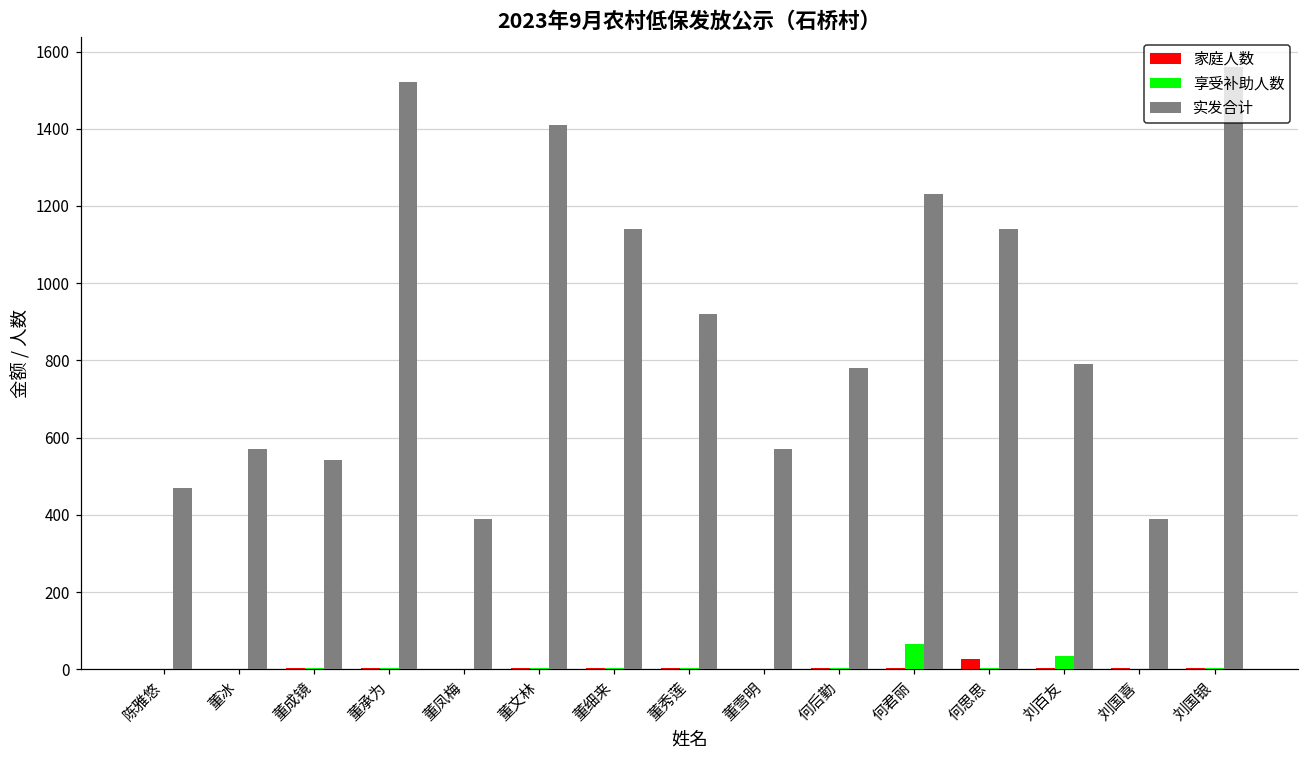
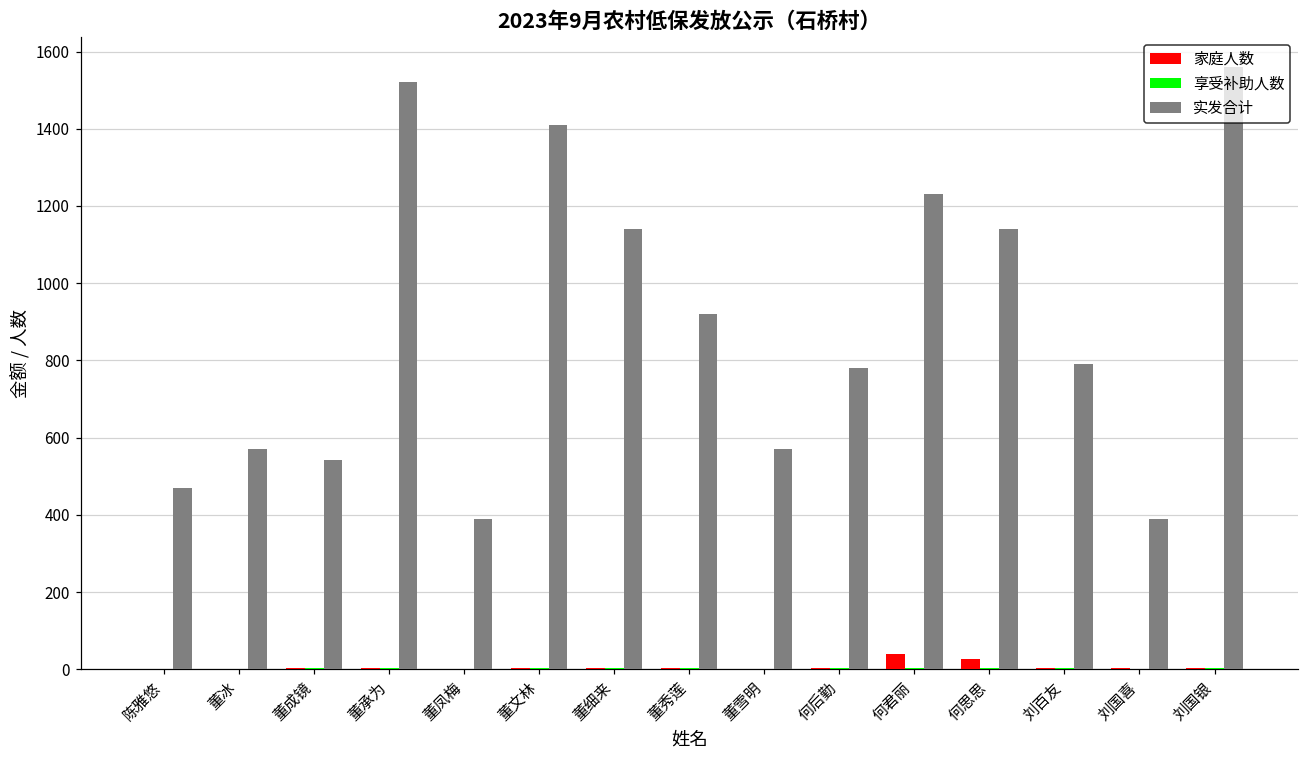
家庭人数, 何君丽: 0 -> 40
享受补助人数, 何君丽: 70 -> 0
享受补助人数, 刘百友: 40 -> 0
